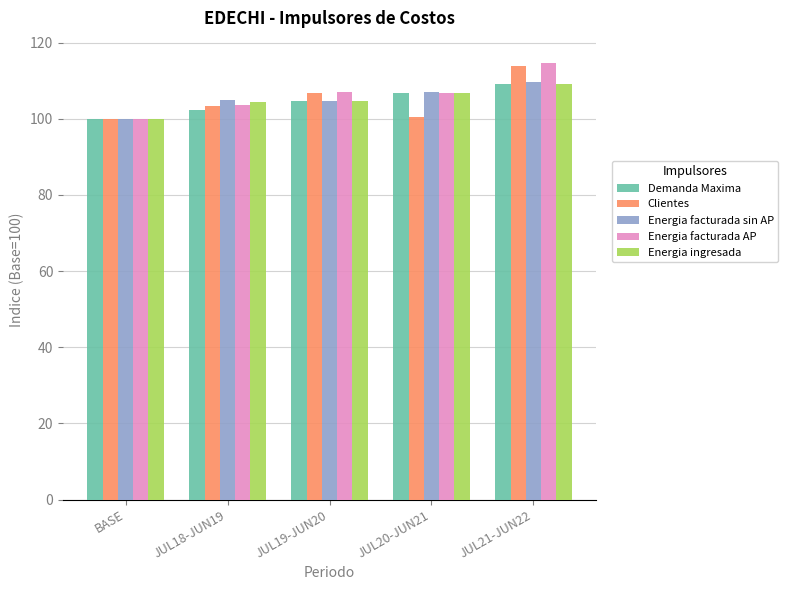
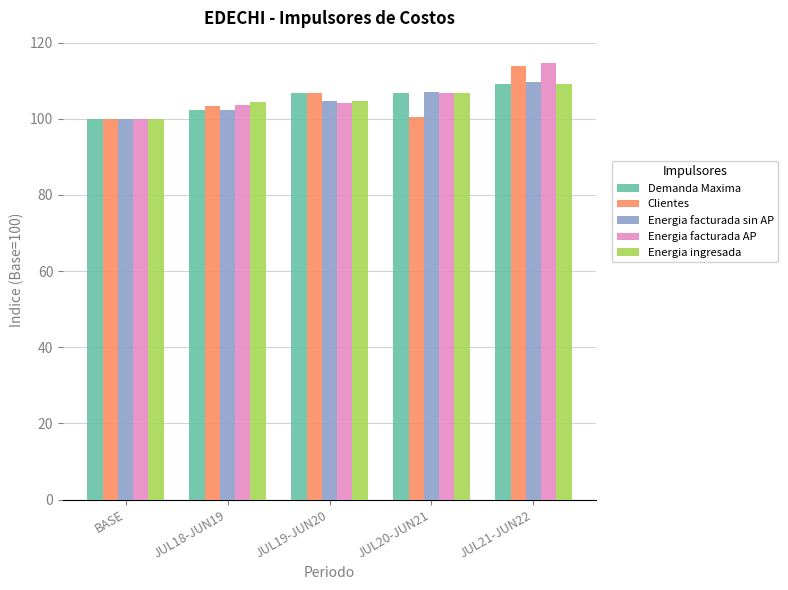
Energia facturada sin AP, JUL18-JUN19: 105 -> 102
Demanda Maxima, JUL19-JUN20: 105 -> 107
Energia facturada AP, JUL19-JUN20: 107 -> 104
